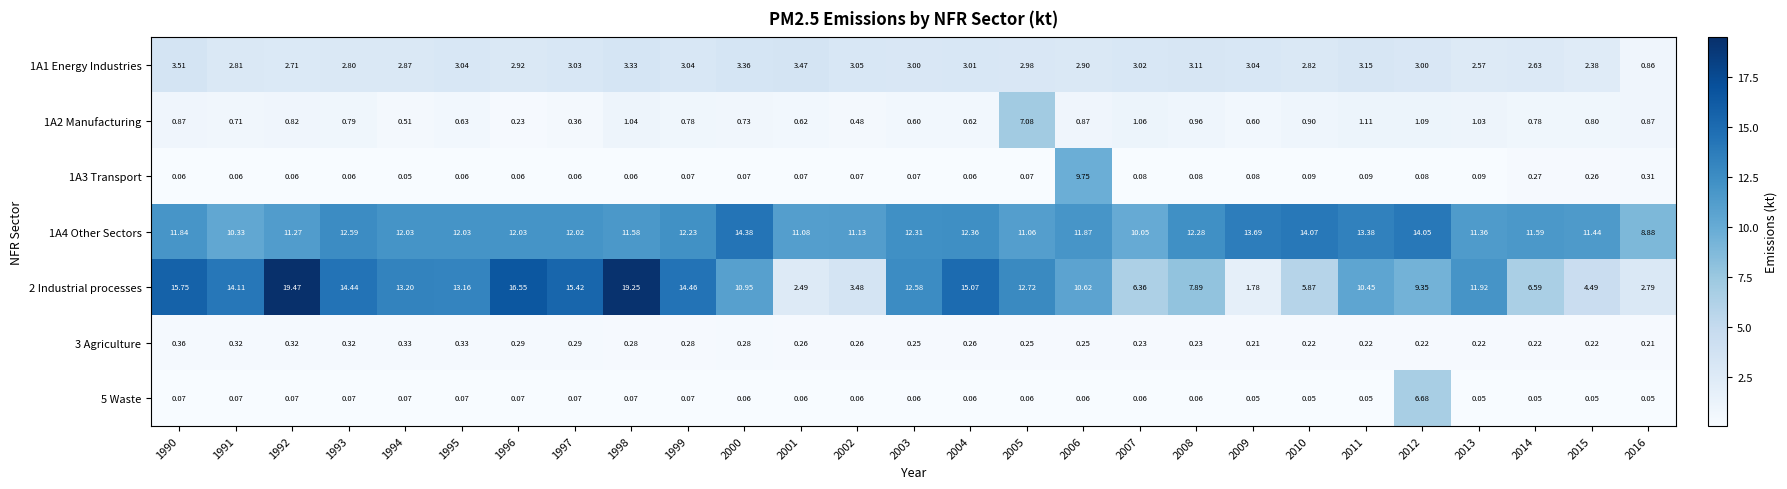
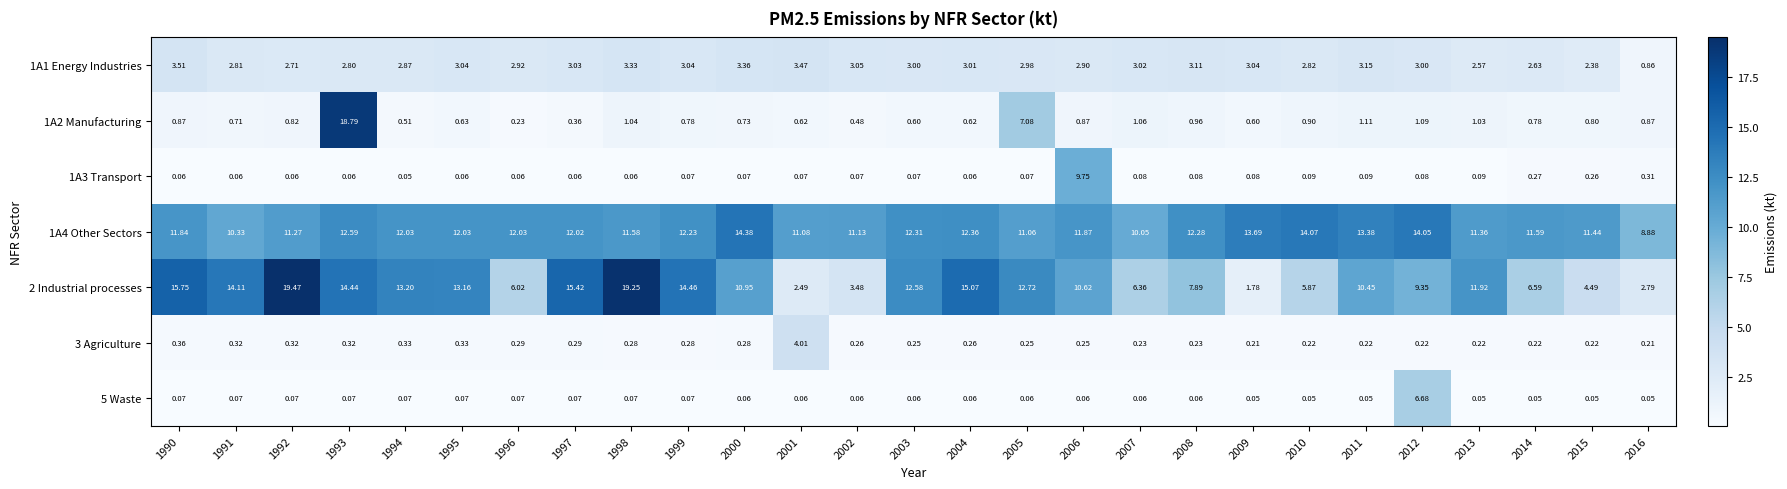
1A2 Manufacturing, 1993: 0.79 -> 18.79
2 Industrial processes, 1996: 16.55 -> 6.02
3 Agriculture, 2001: 0.26 -> 4.01
